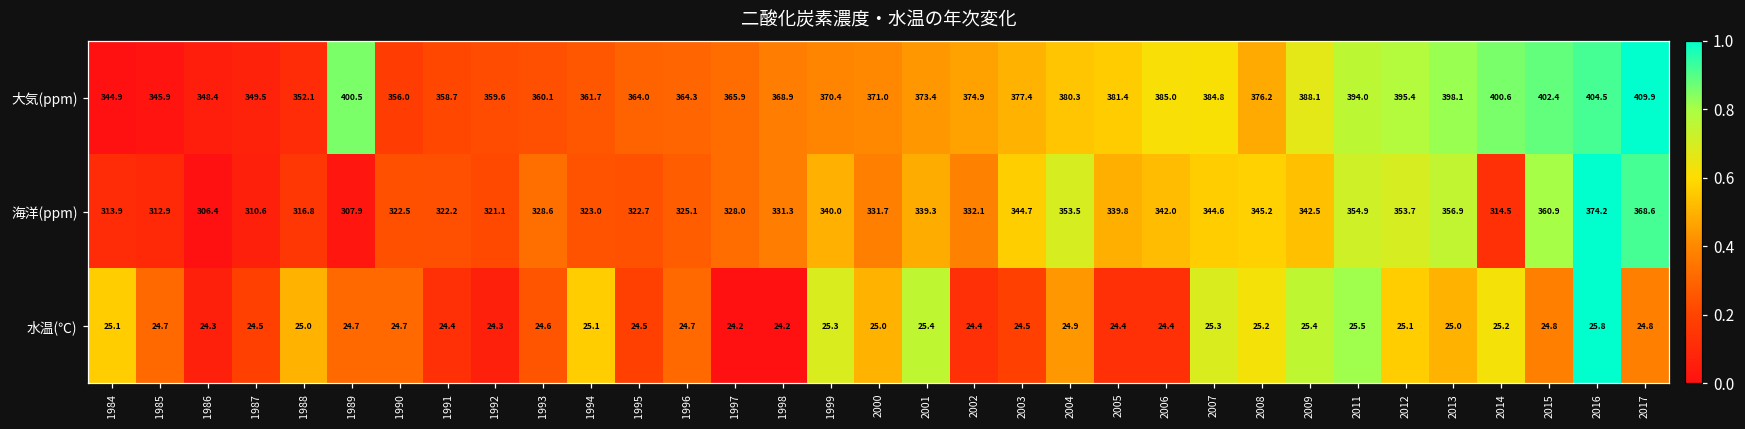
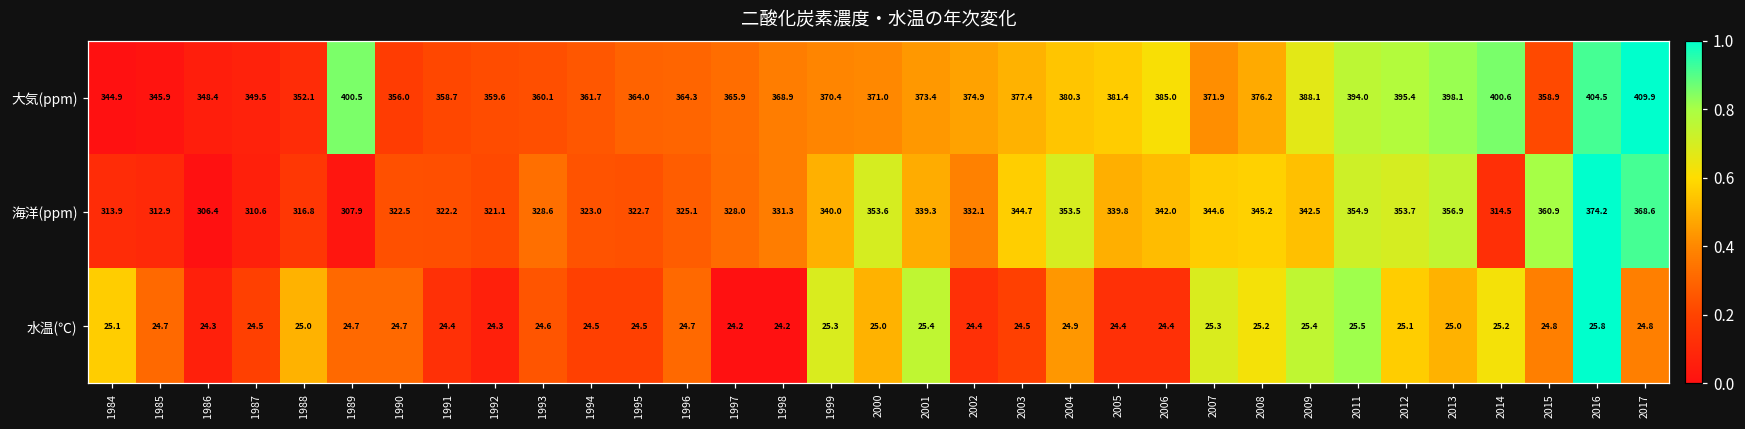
大気(ppm), 2007: 384.8 -> 371.9
大気(ppm), 2015: 402.4 -> 358.9
海洋(ppm), 2000: 331.7 -> 353.6
水温(℃), 1994: 25.1 -> 24.5
